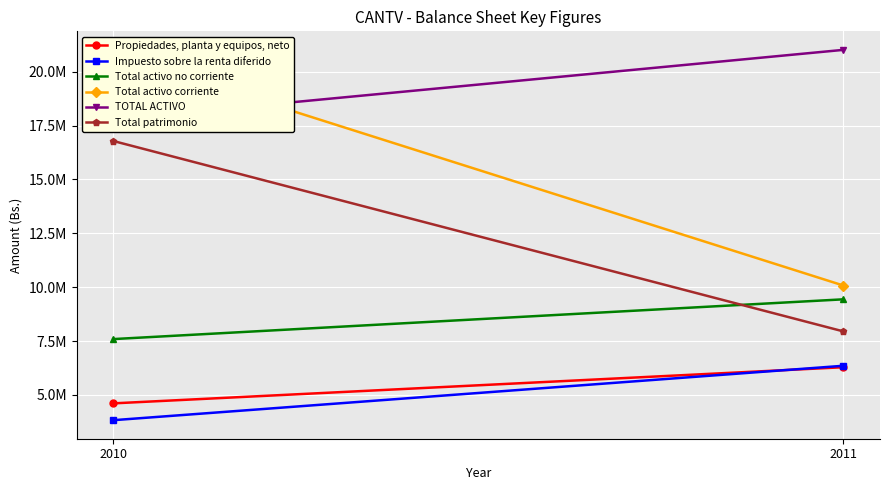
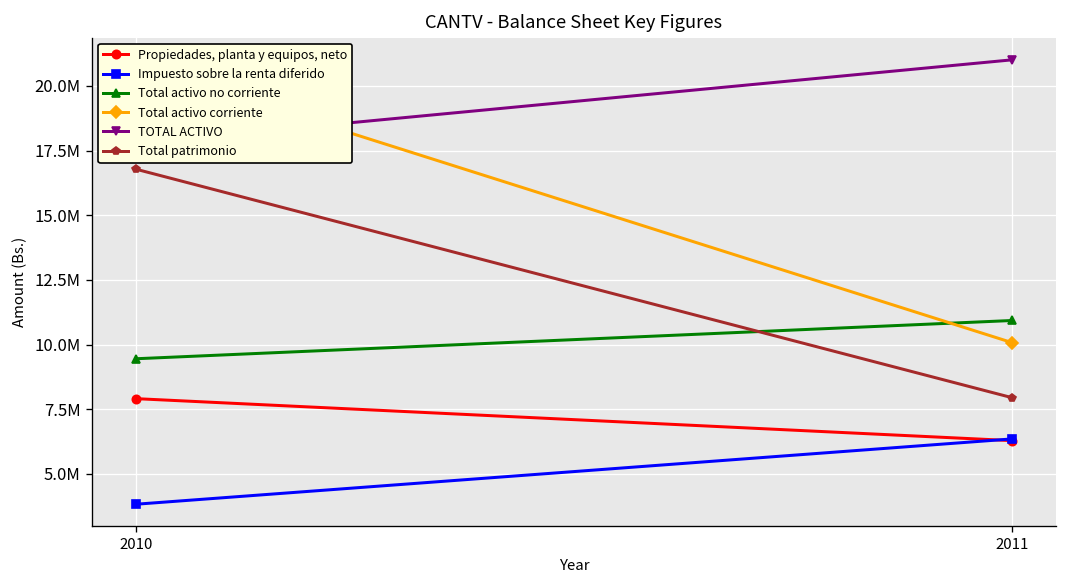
Propiedades, planta y equipos, neto, 2010: 4600000 -> 7900000
Total activo no corriente, 2010: 7600000 -> 9500000
Total activo no corriente, 2011: 9400000 -> 10900000
